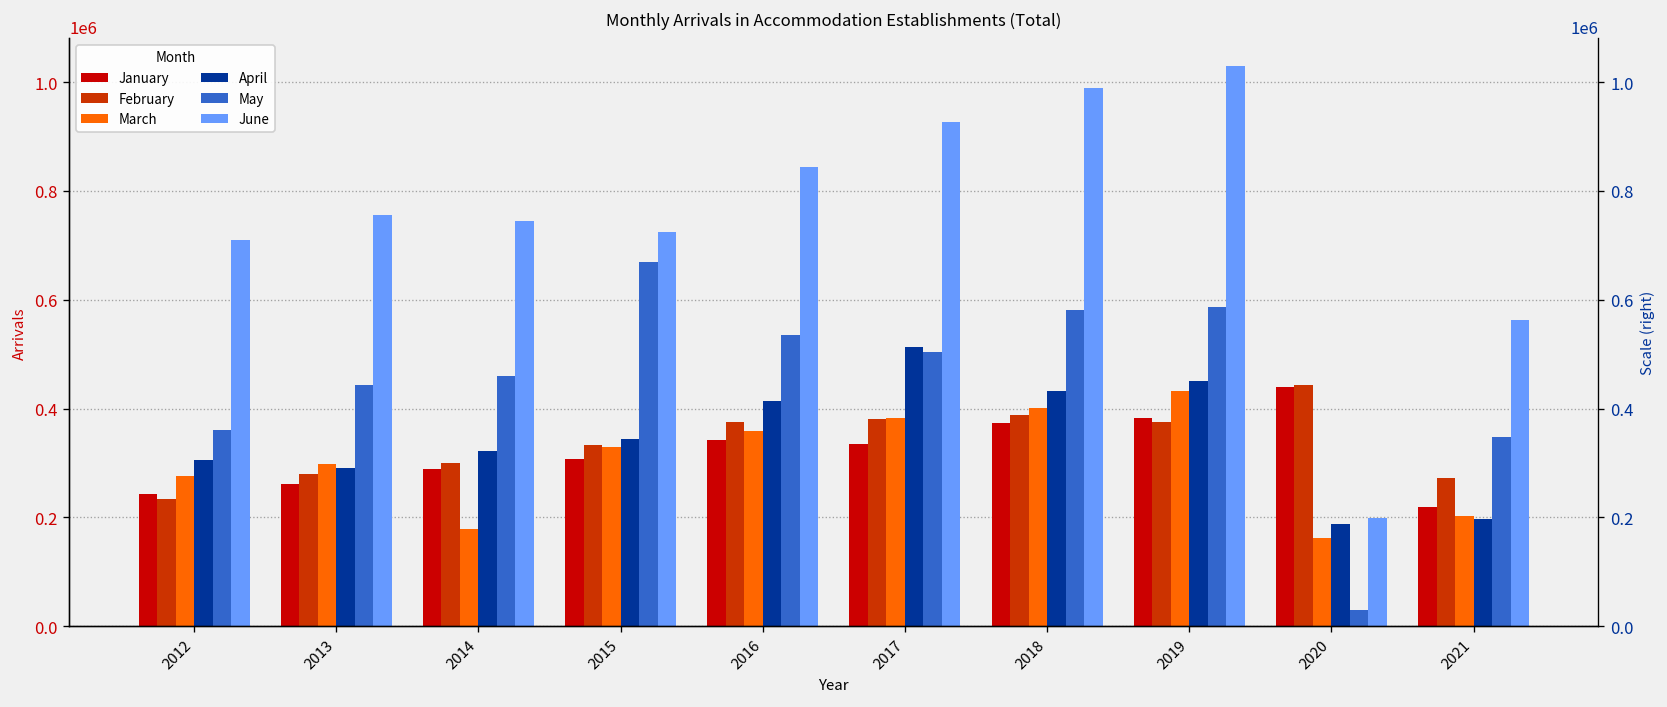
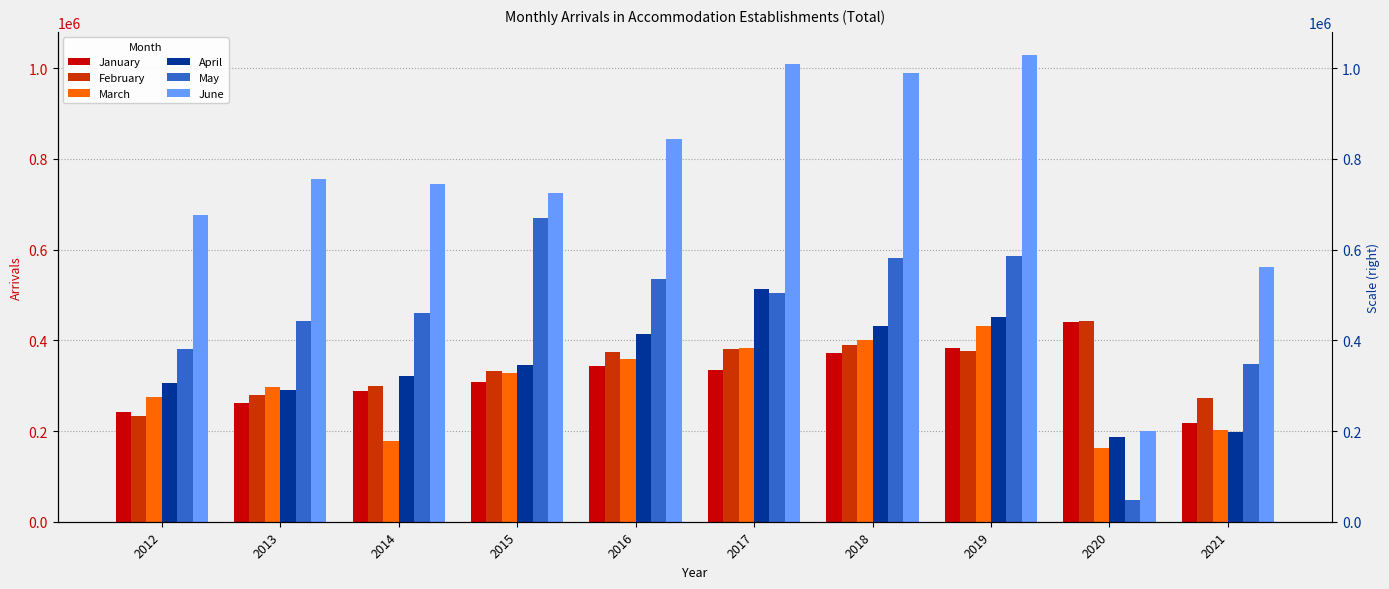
May, 2012: 360000 -> 380000
June, 2012: 710000 -> 680000
June, 2017: 930000 -> 1010000
May, 2020: 30000 -> 50000
